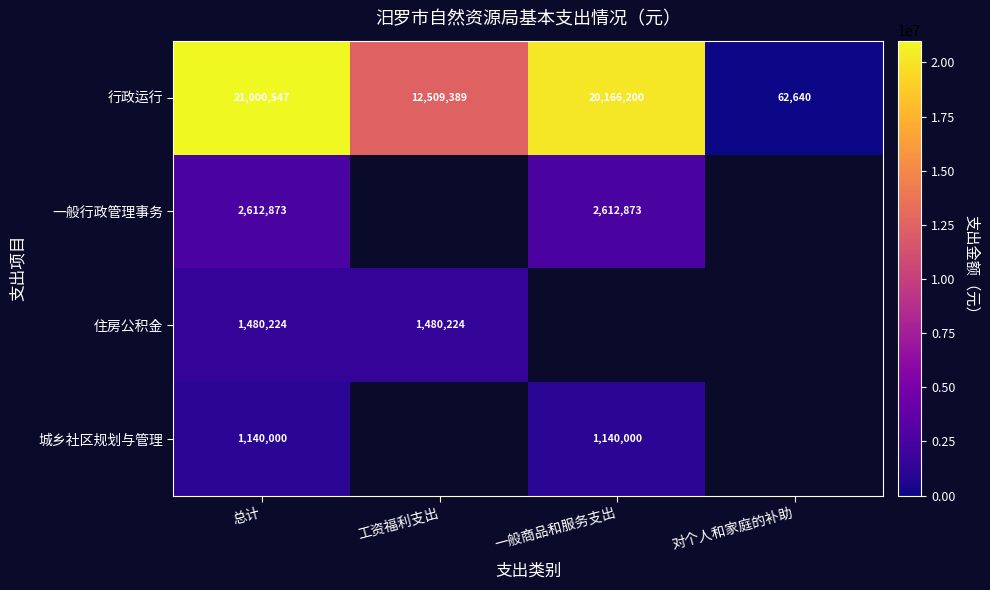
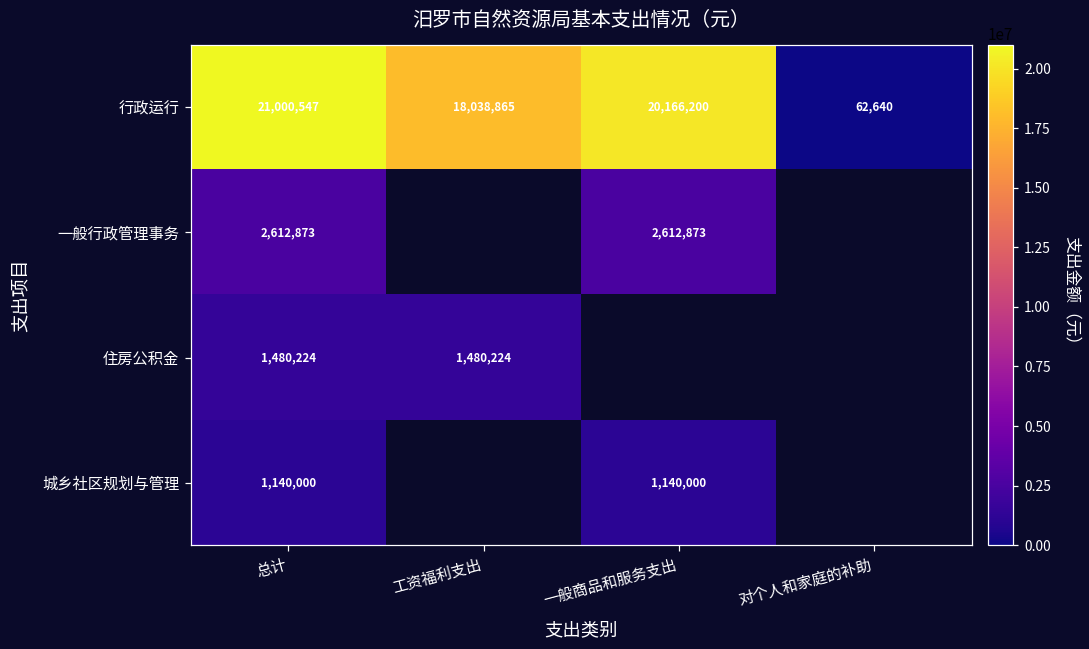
行政运行, 工资福利支出: 12,509,389 -> 18,038,865
